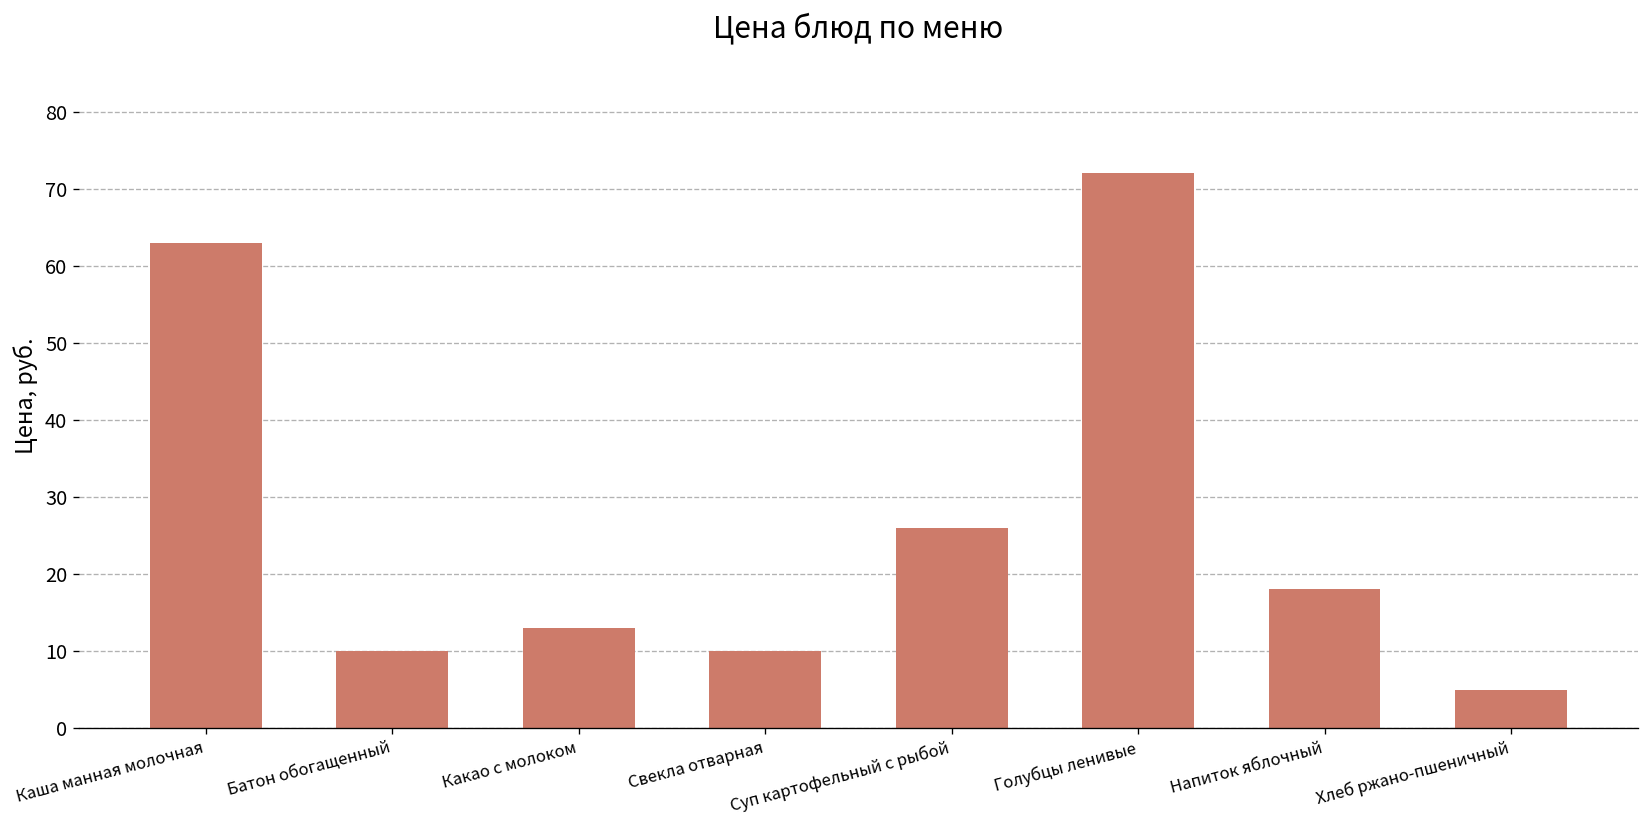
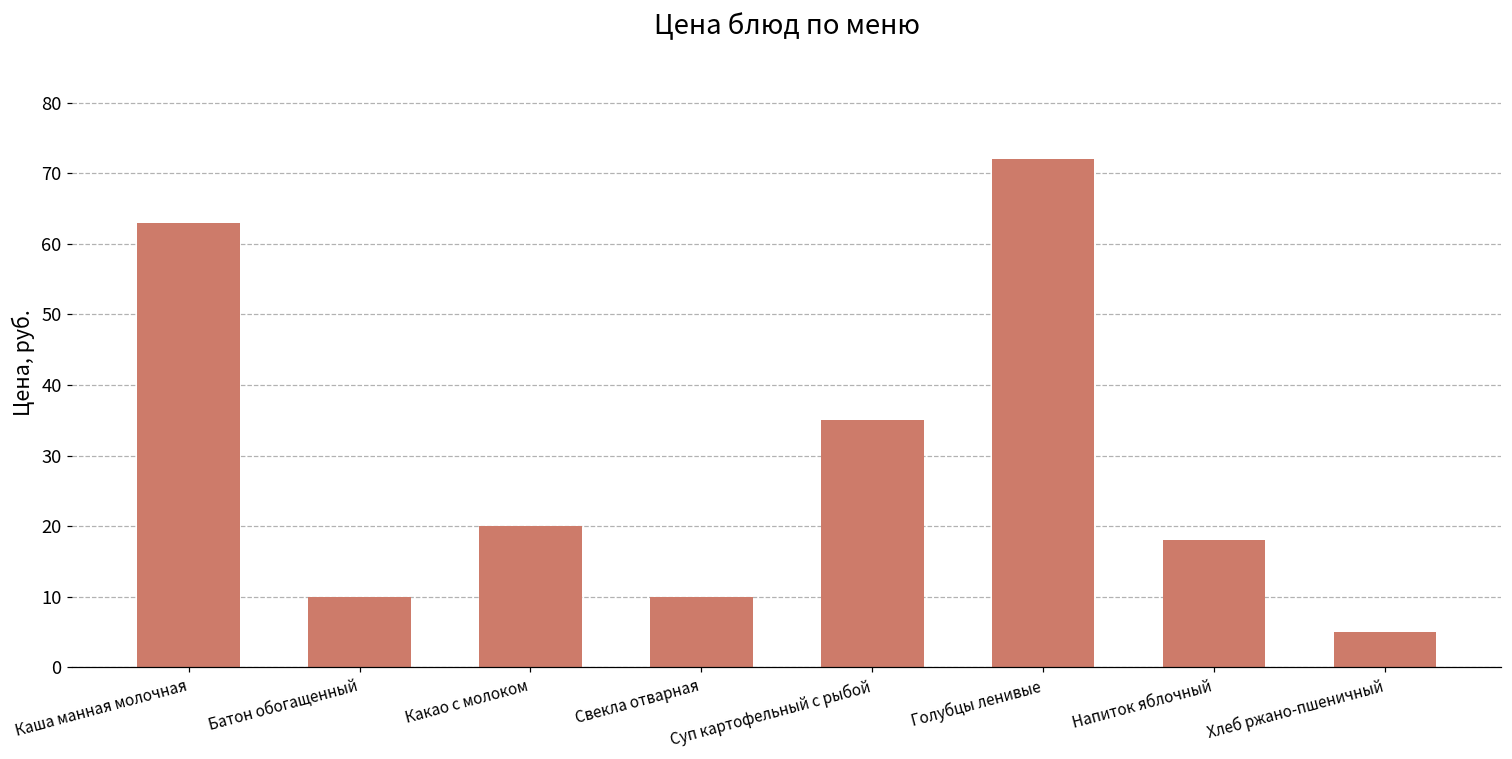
Какао с молоком: 13 -> 20
Суп картофельный с рыбой: 26 -> 35
